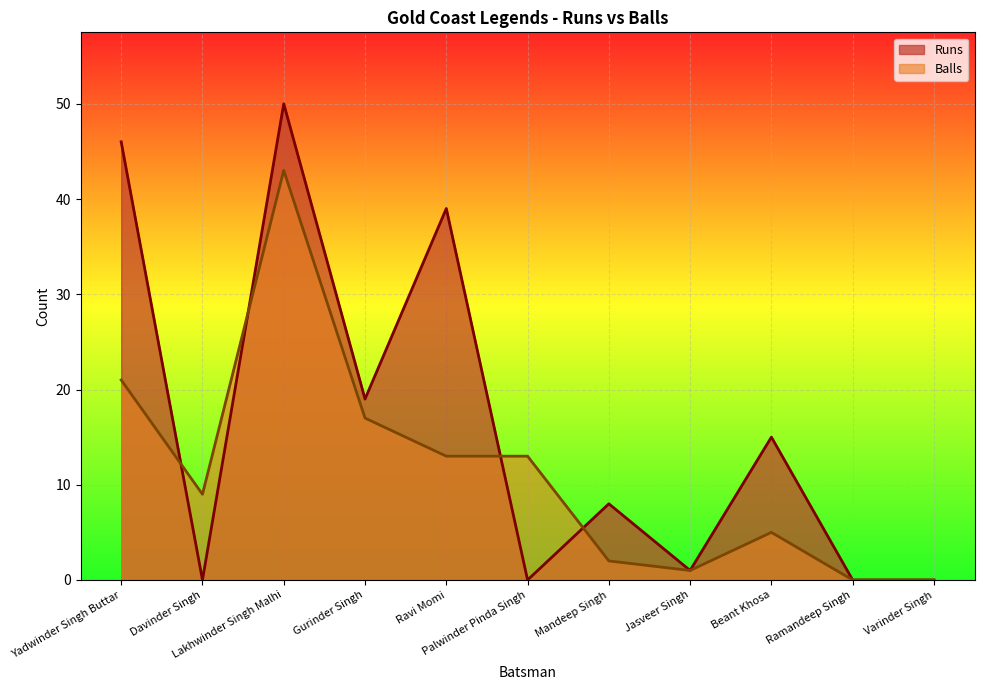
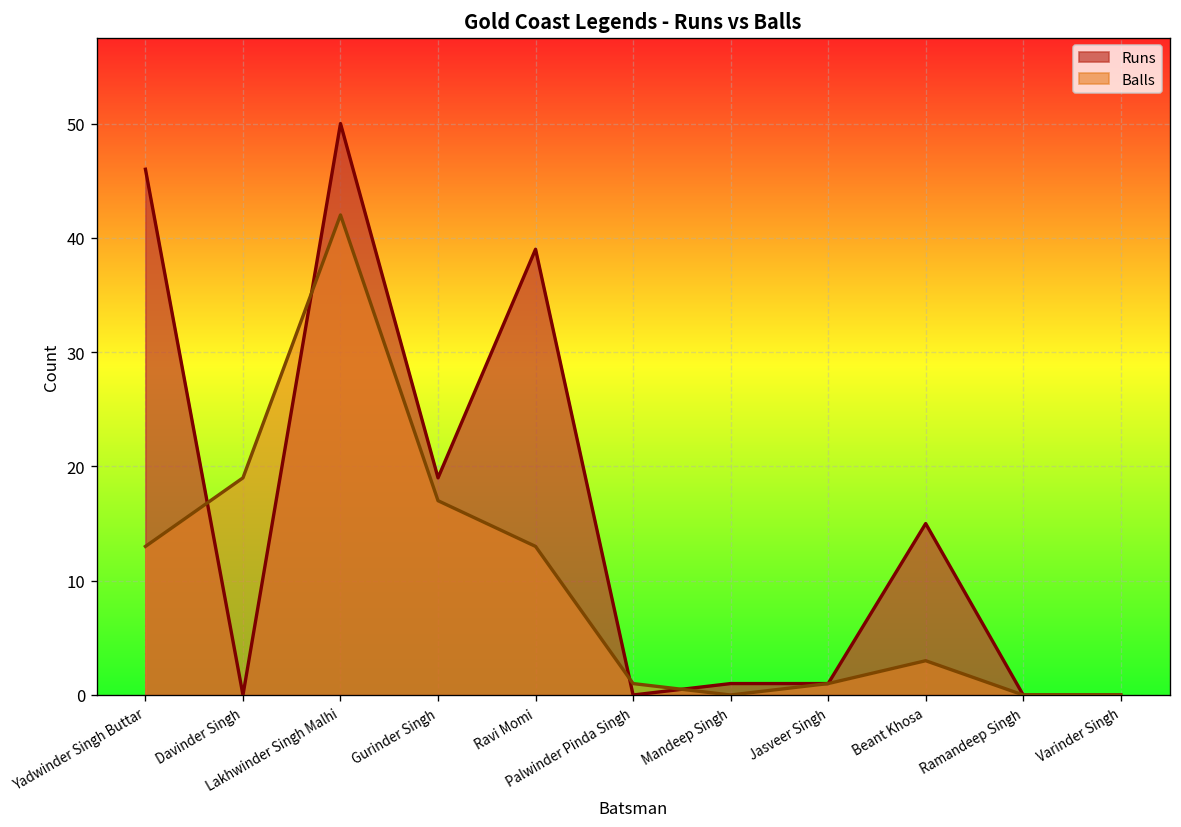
Balls, Yadwinder Singh Buttar: 21 -> 13
Balls, Davinder Singh: 9 -> 19
Balls, Lakhwinder Singh Malhi: 43 -> 42
Balls, Palwinder Pinda Singh: 13 -> 1
Runs, Mandeep Singh: 8 -> 1
Balls, Mandeep Singh: 2 -> 0
Balls, Beant Khosa: 5 -> 3
